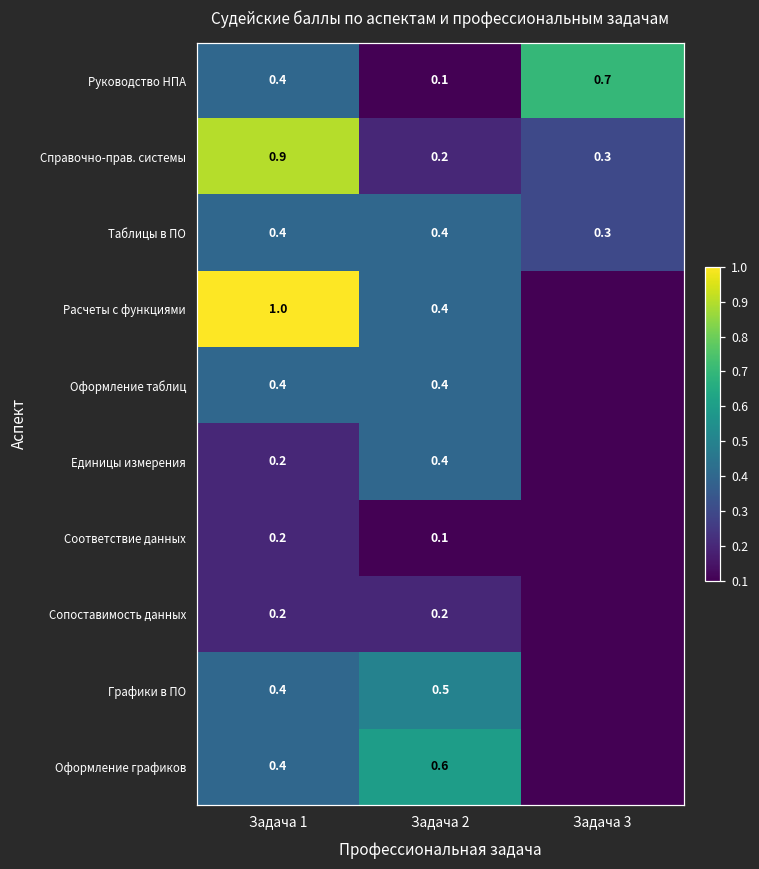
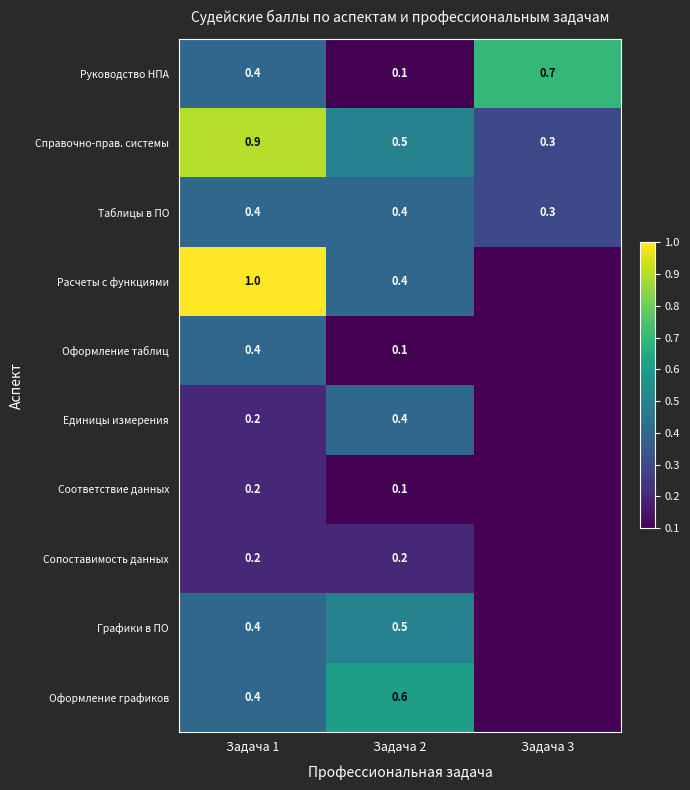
Справочно-прав. системы, Задача 2: 0.2 -> 0.5
Оформление таблиц, Задача 2: 0.4 -> 0.1
